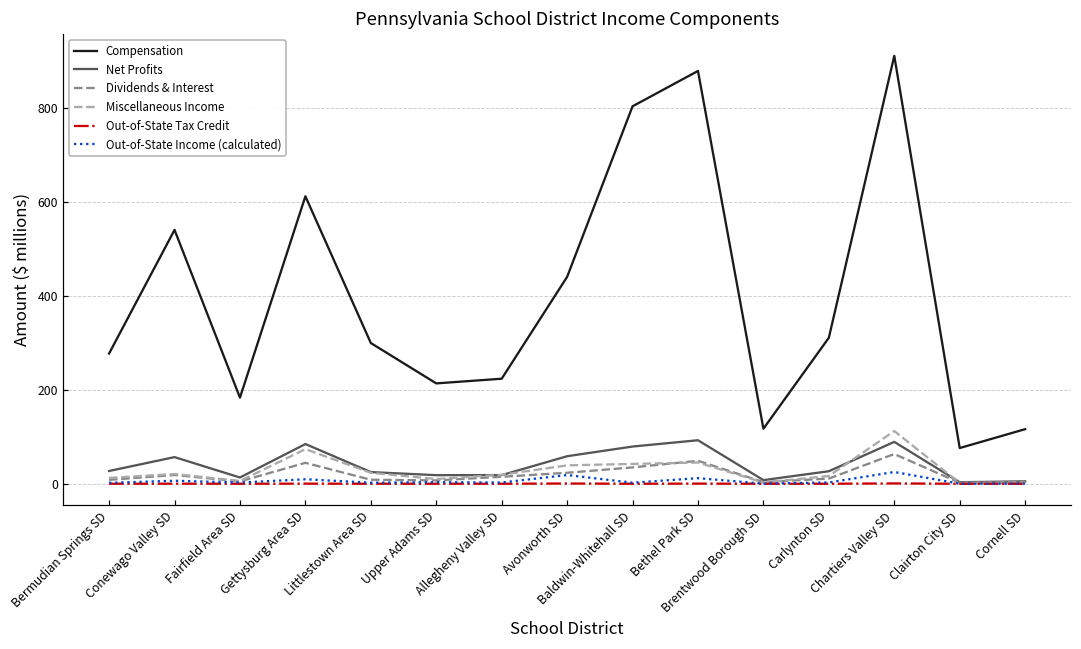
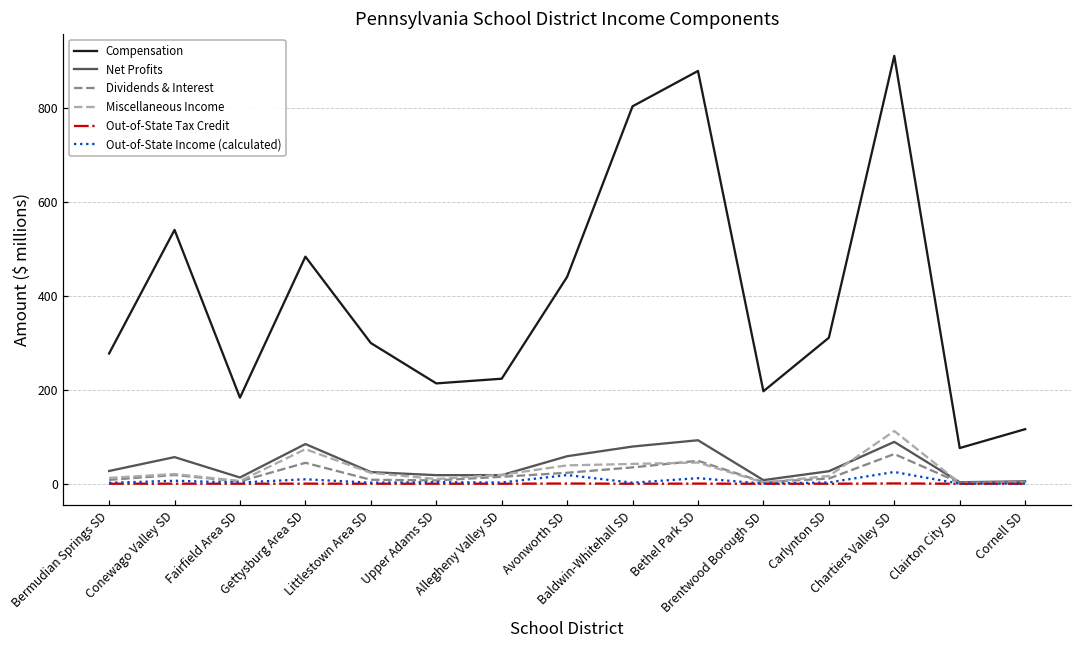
Compensation, Gettysburg Area SD: 610 -> 480
Compensation, Brentwood Borough SD: 120 -> 200
